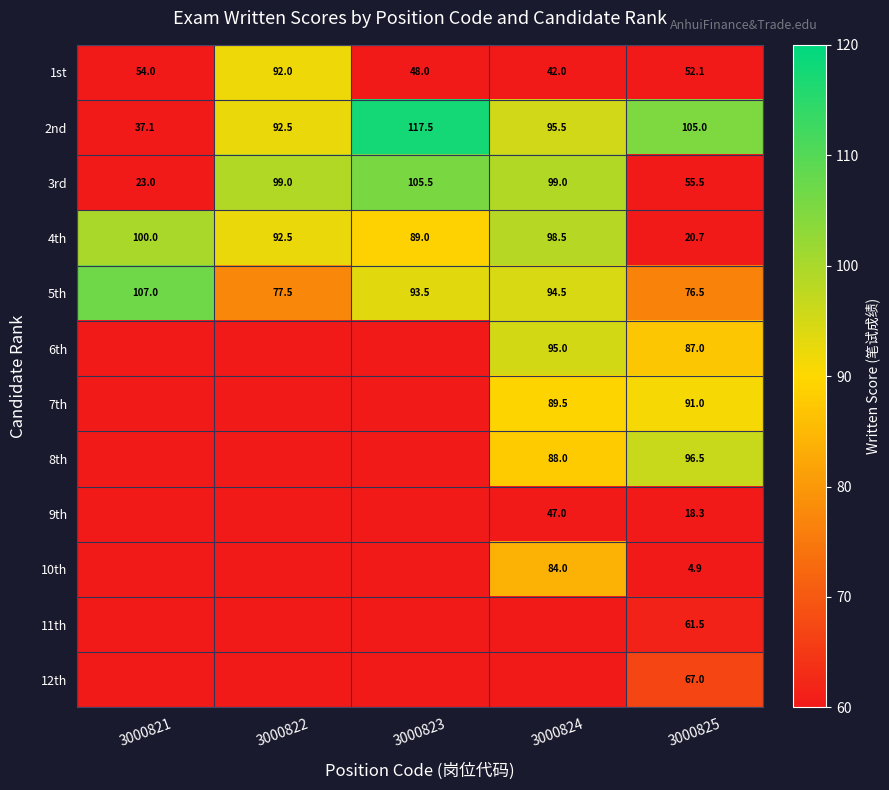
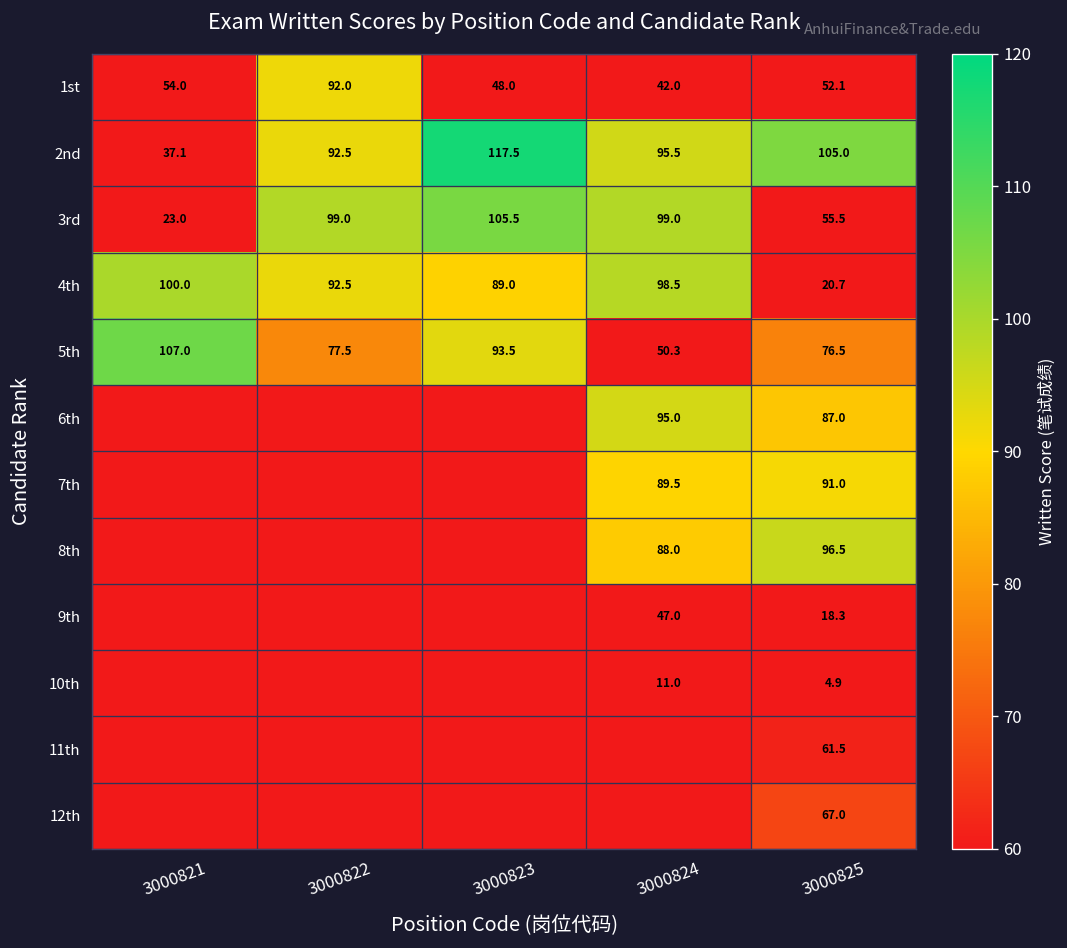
5th, 3000824: 94.5 -> 50.3
10th, 3000824: 84.0 -> 11.0
